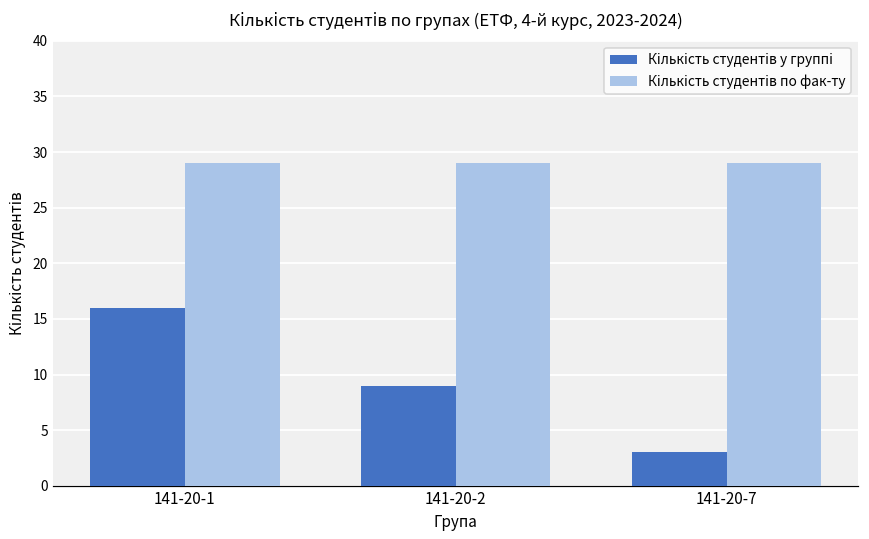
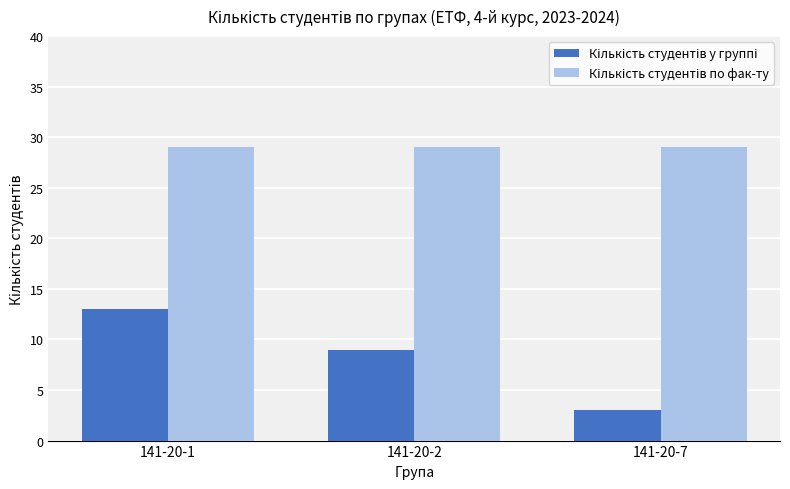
Кількість студентів у группі, 141-20-1: 16 -> 13
